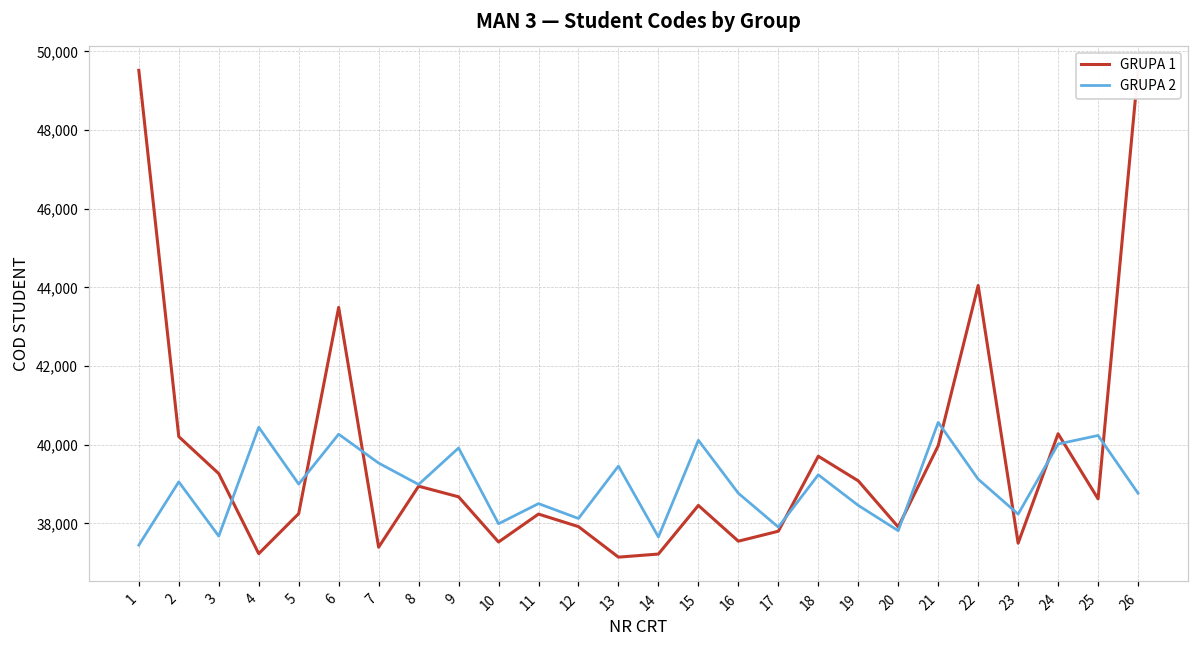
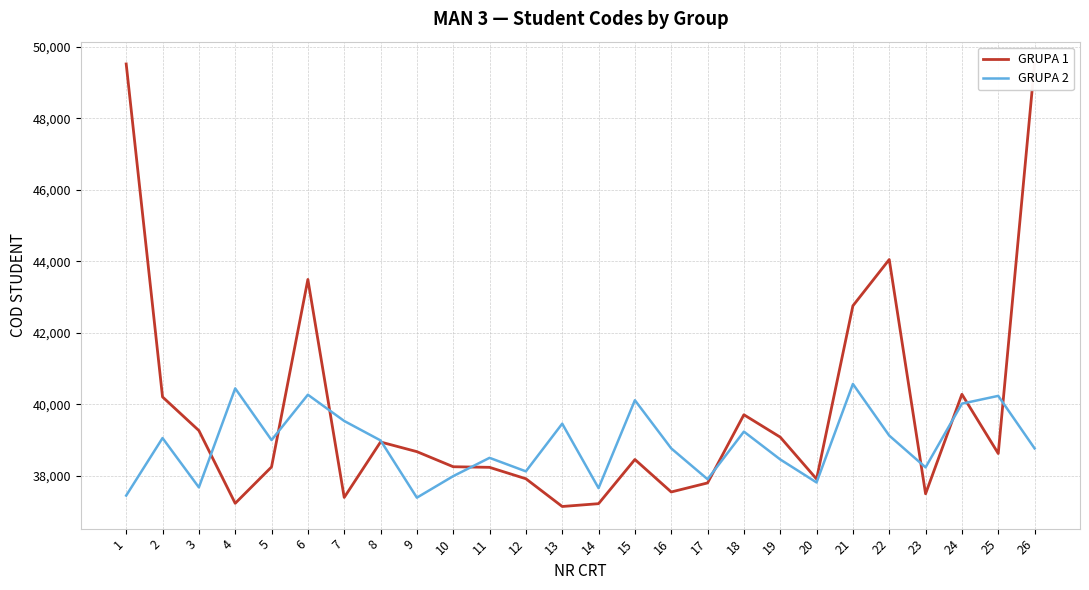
GRUPA 2, 9: 39,900 -> 37,400
GRUPA 1, 10: 37,500 -> 38,300
GRUPA 1, 21: 40,000 -> 42,800
